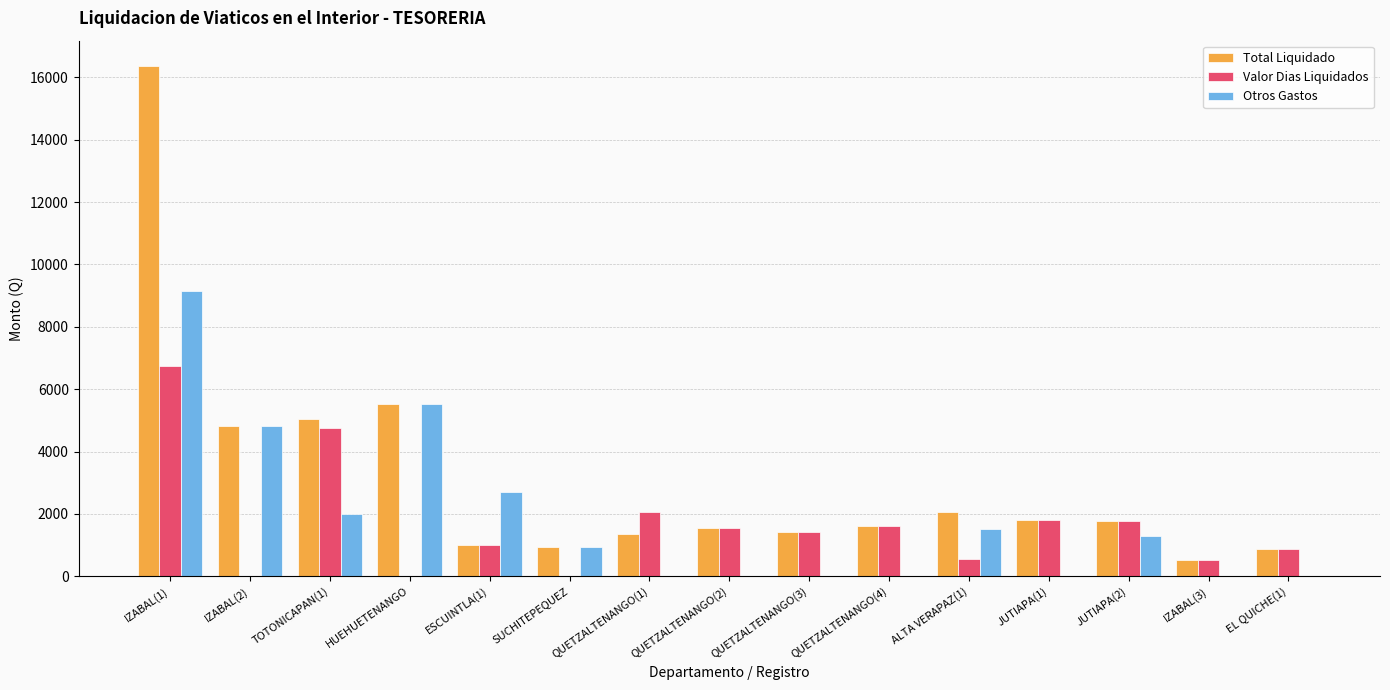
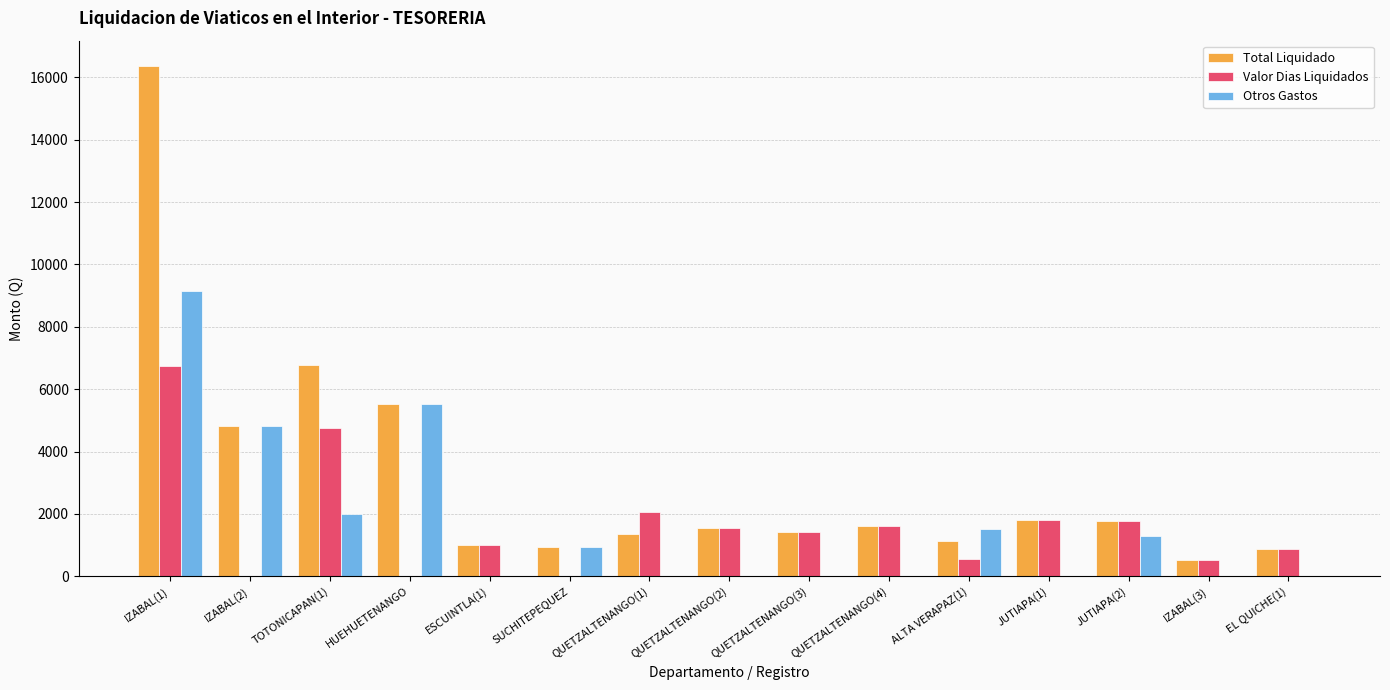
Total Liquidado, TOTONICAPAN(1): 5000 -> 6800
Otros Gastos, ESCUINTLA(1): 2700 -> 0
Total Liquidado, ALTA VERAPAZ(1): 2100 -> 1100
